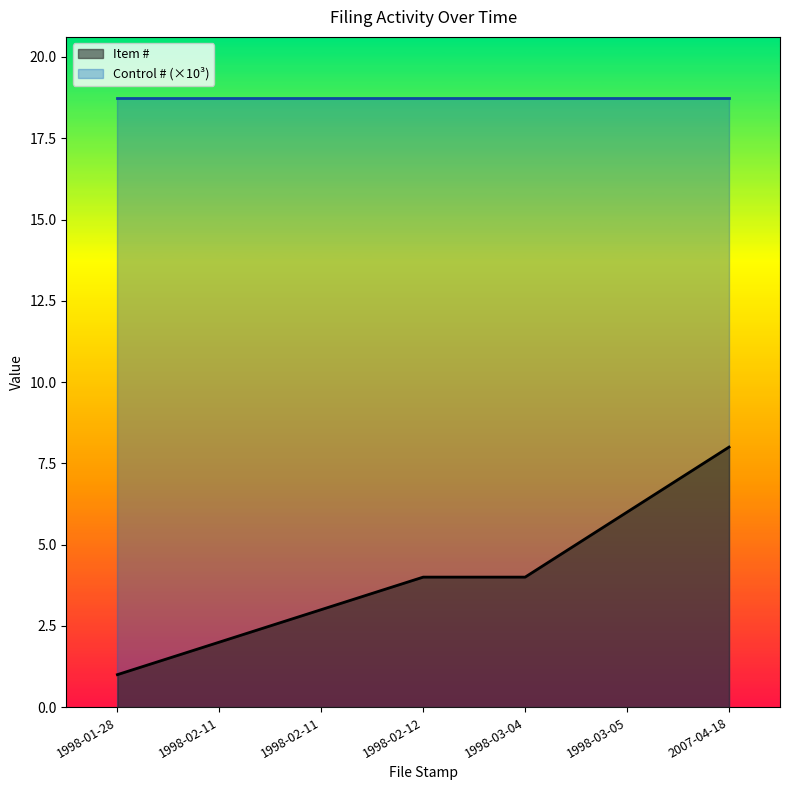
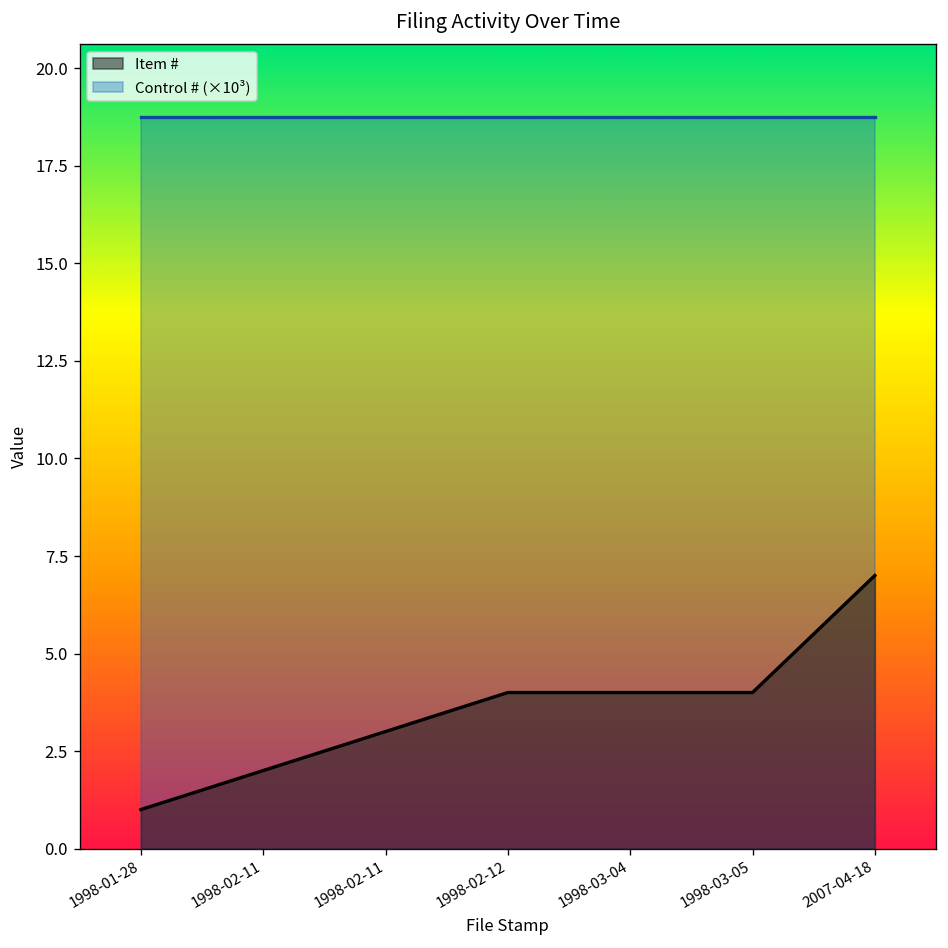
Item #, 1998-03-05: 6 -> 4
Item #, 2007-04-18: 8 -> 7
